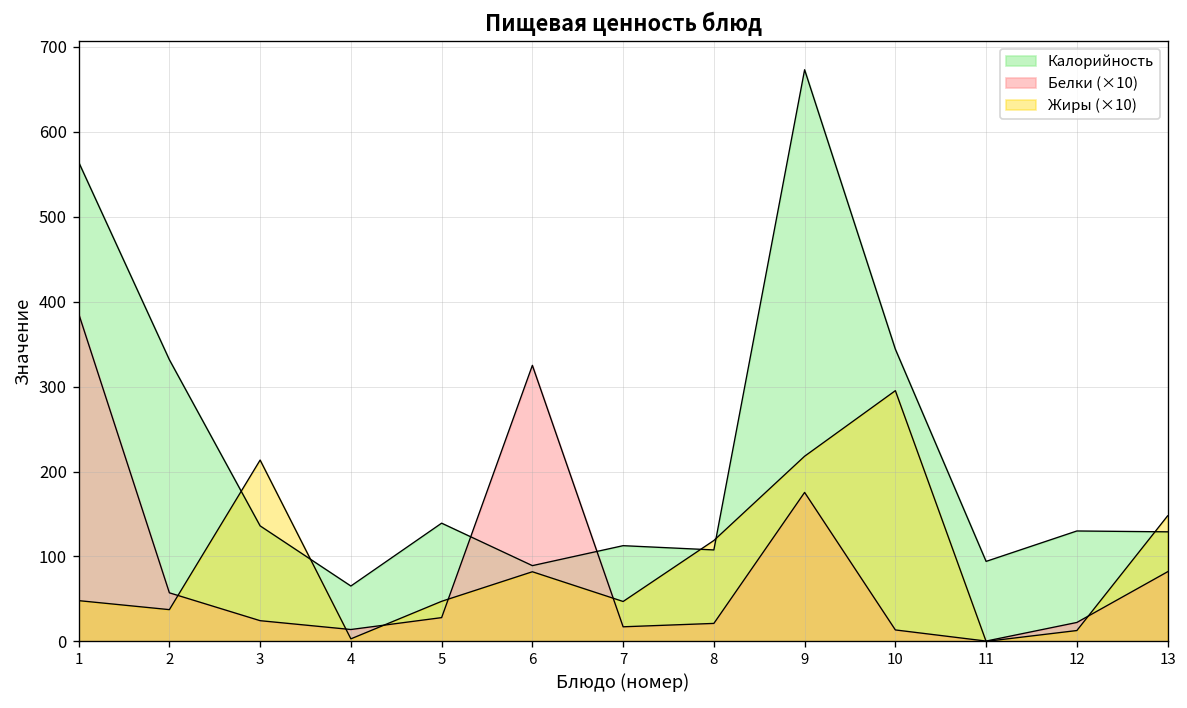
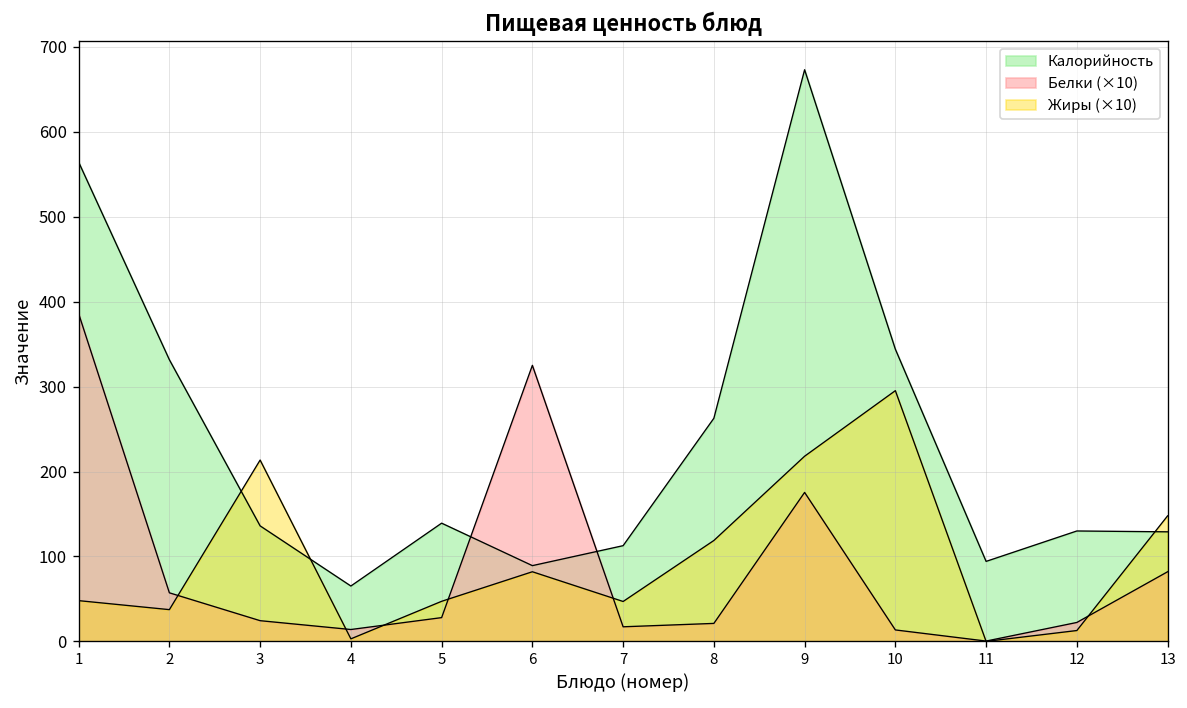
Калорийность, 8: 110 -> 260
